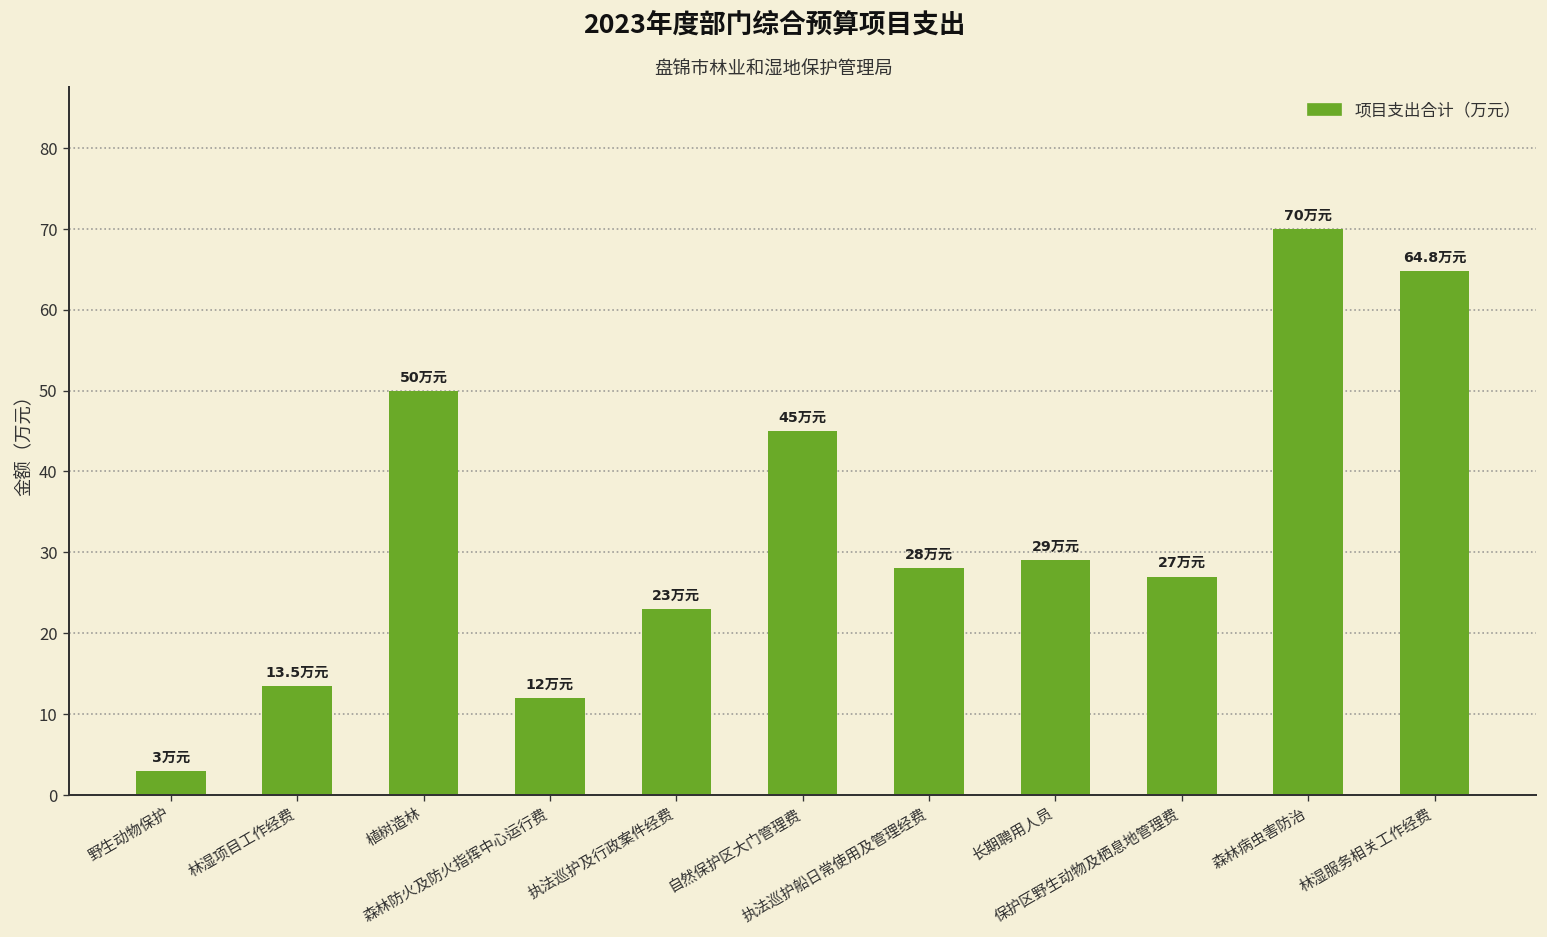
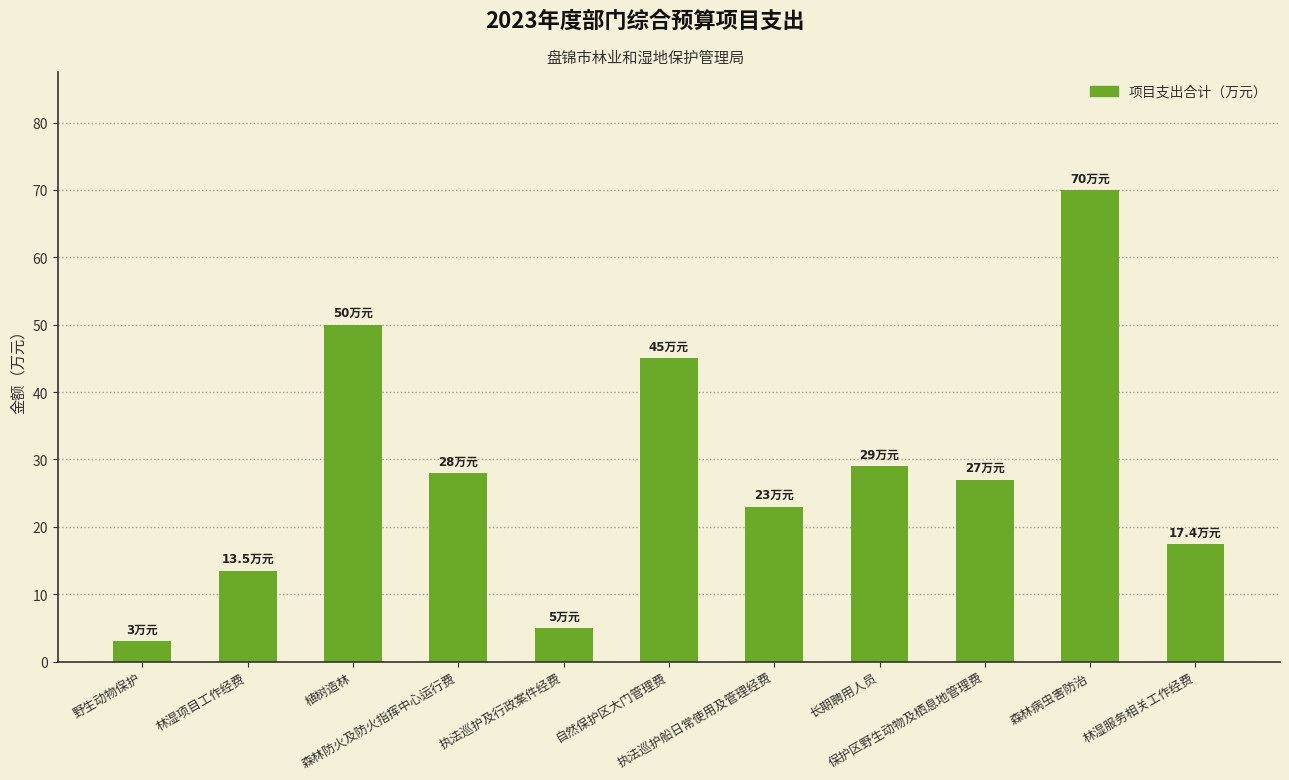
森林防火及防火指挥中心运行费: 12 -> 28
执法巡护及行政案件经费: 23 -> 5
执法巡护船日常使用及管理经费: 28 -> 23
林湿服务相关工作经费: 64.8 -> 17.4
